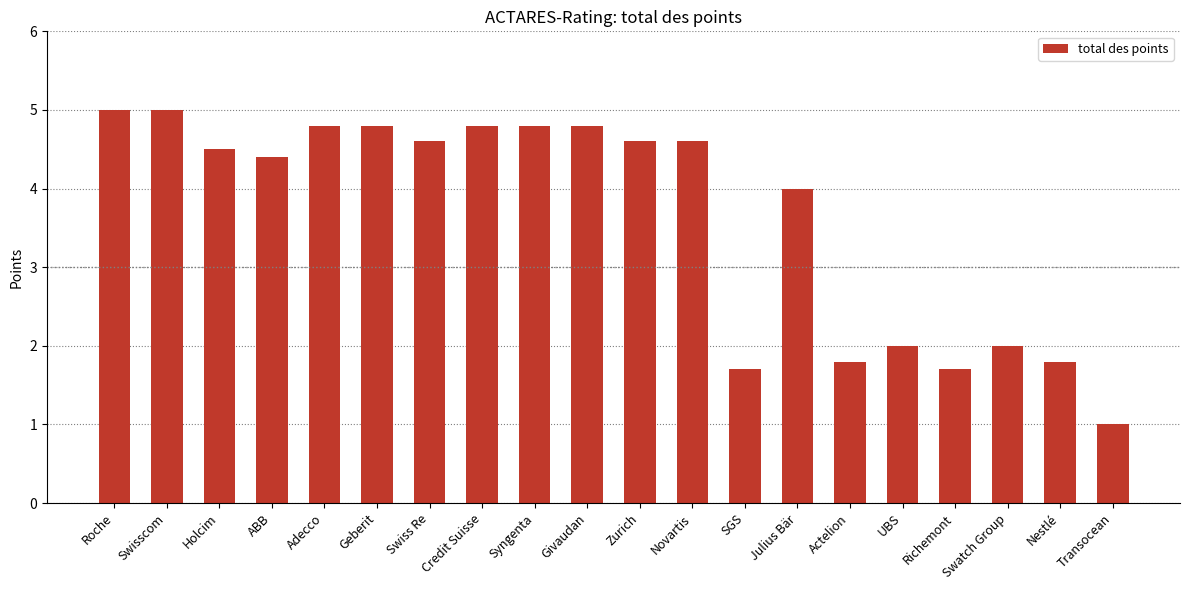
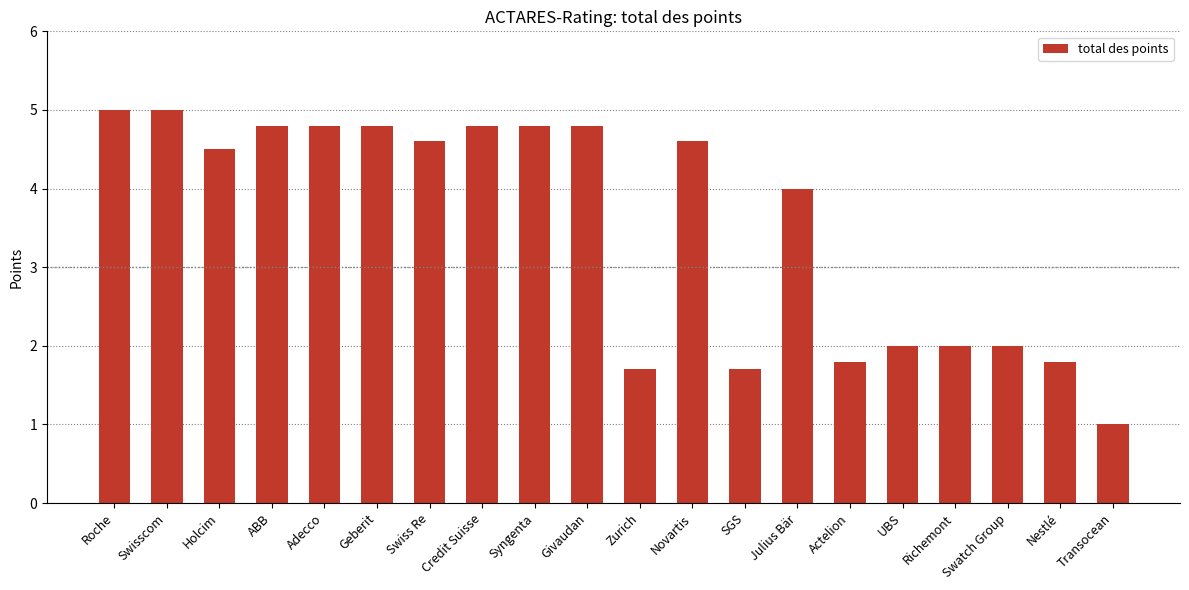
ABB: 4.4 -> 4.8
Zurich: 4.6 -> 1.7
Richemont: 1.7 -> 2.0
